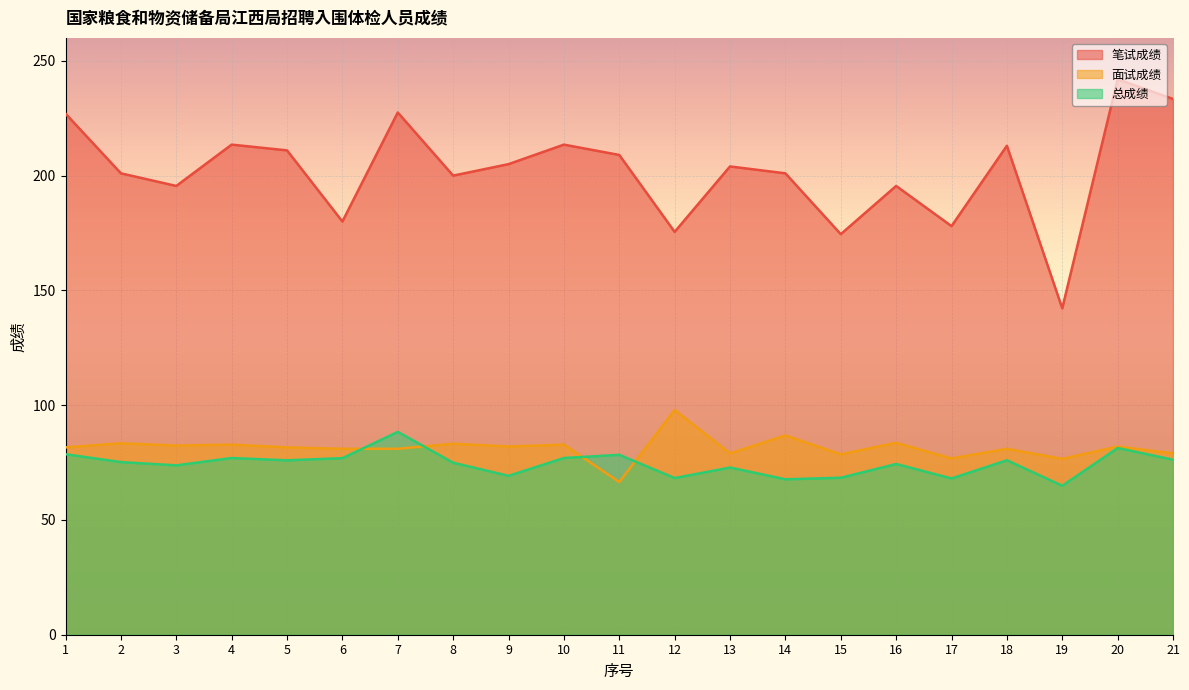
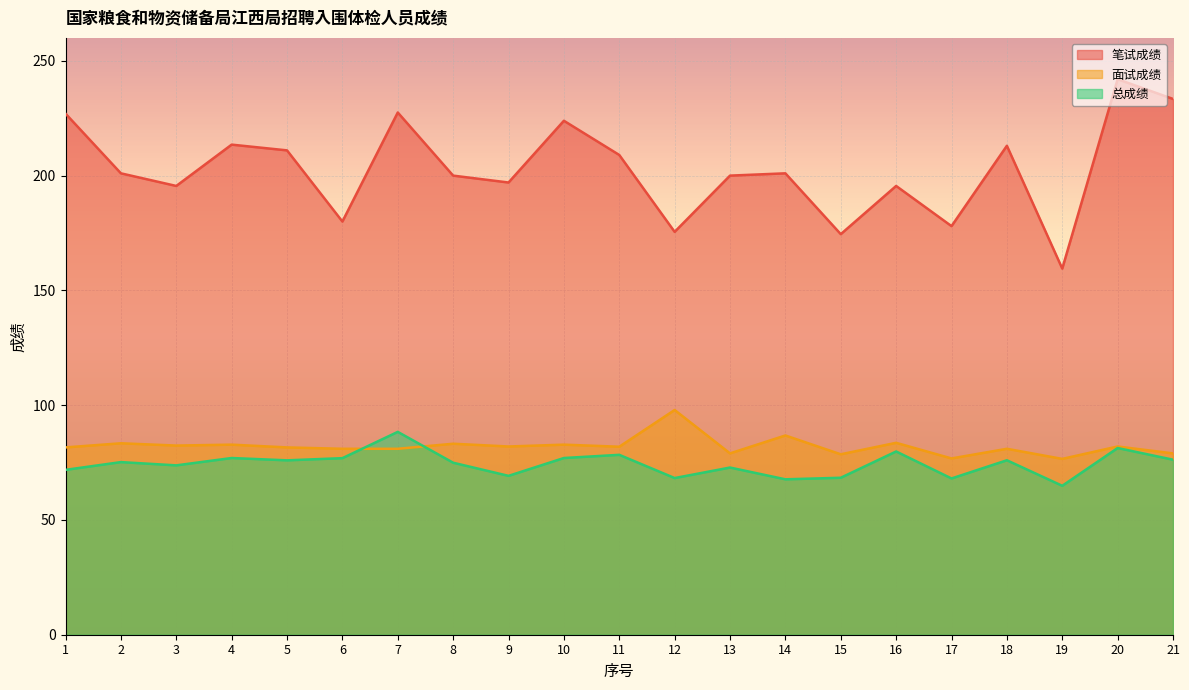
总成绩, 1: 79 -> 72
笔试成绩, 9: 205 -> 197
笔试成绩, 10: 214 -> 224
面试成绩, 11: 67 -> 82
笔试成绩, 13: 204 -> 200
总成绩, 16: 74 -> 80
笔试成绩, 19: 142 -> 160
